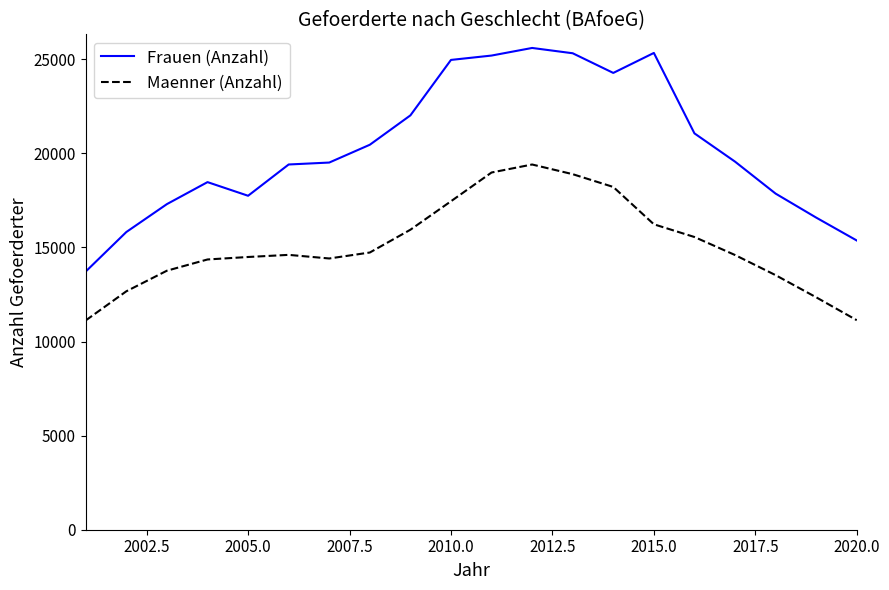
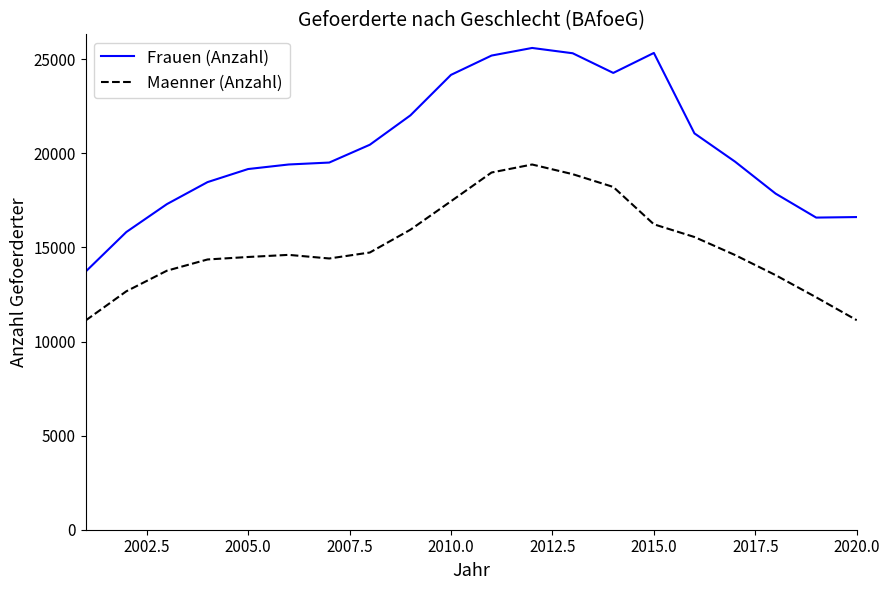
Frauen (Anzahl), 2005.0: 17700 -> 19200
Frauen (Anzahl), 2010.0: 25000 -> 24200
Frauen (Anzahl), 2020.0: 15400 -> 16600
